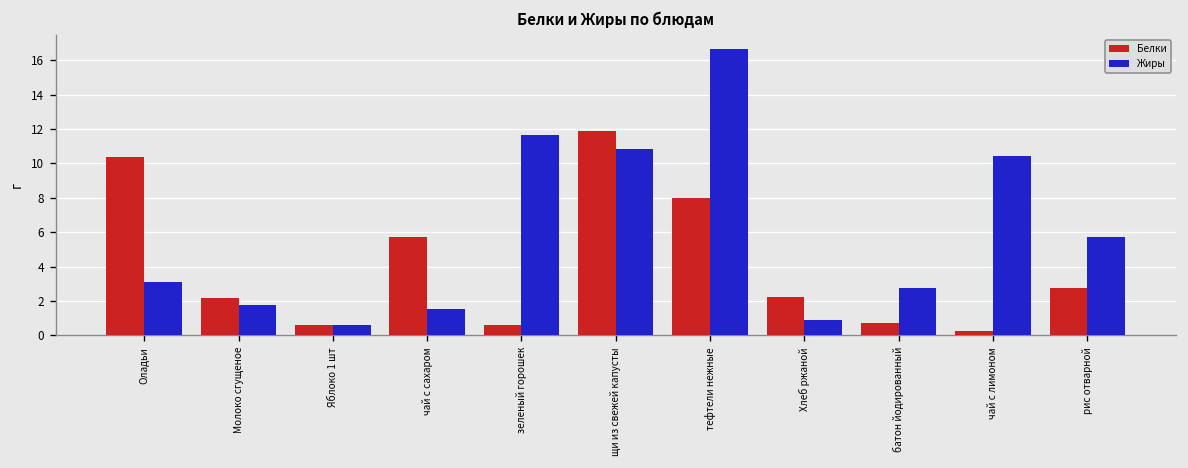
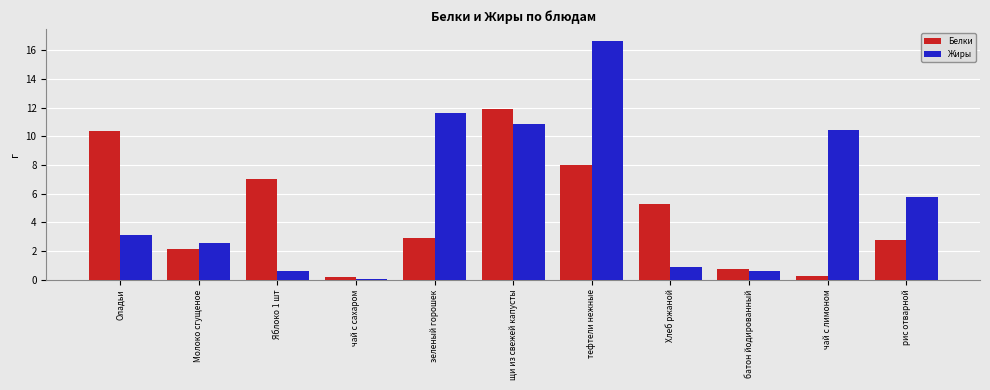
Жиры, Молоко сгущеное: 1.8 -> 2.6
Белки, Яблоко 1 шт: 0.6 -> 7.0
Белки, чай с сахаром: 5.7 -> 0.2
Жиры, чай с сахаром: 1.5 -> 0.1
Белки, зеленый горошек: 0.6 -> 2.9
Белки, Хлеб ржаной: 2.3 -> 5.3
Жиры, батон йодированный: 2.8 -> 0.6
